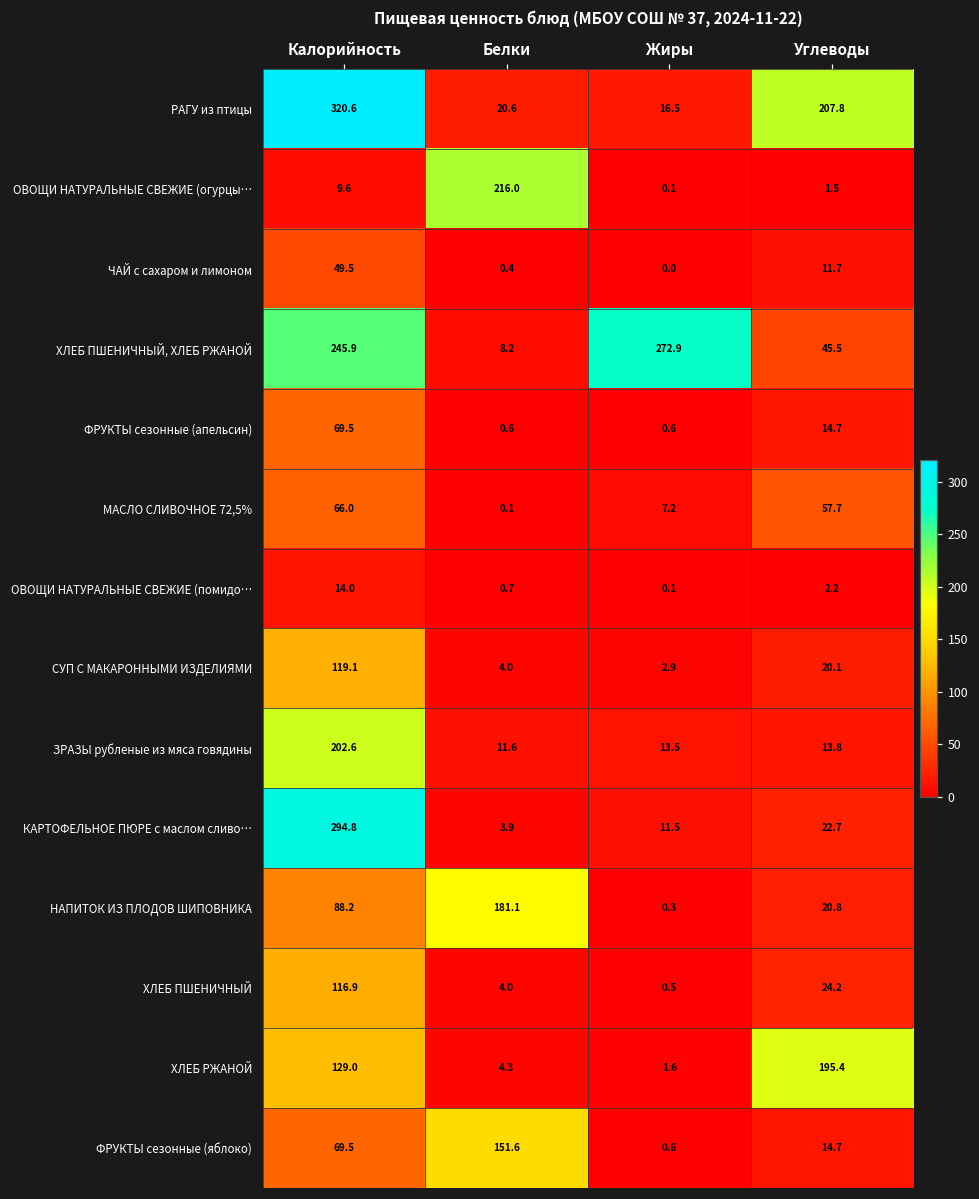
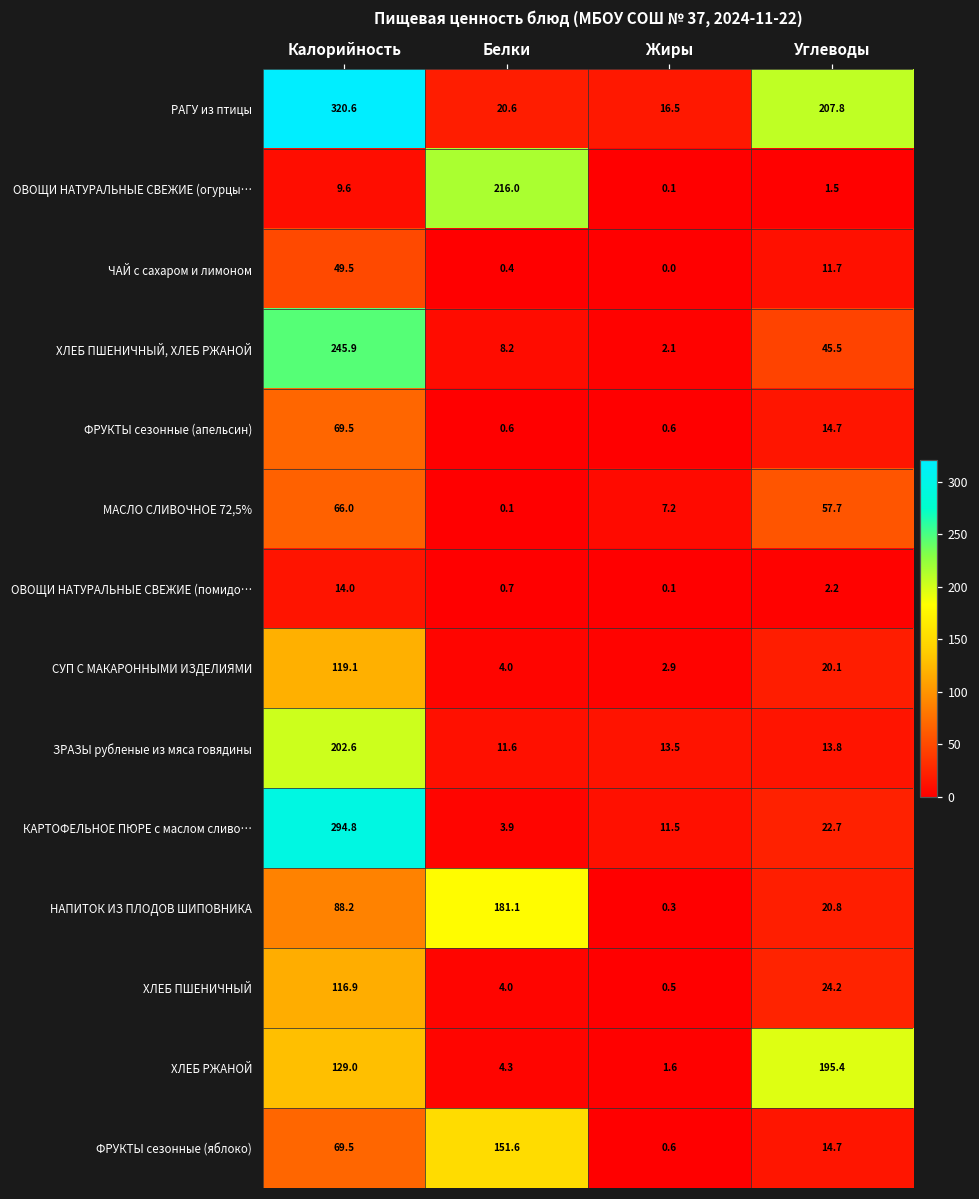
ХЛЕБ ПШЕНИЧНЫЙ, ХЛЕБ РЖАНОЙ, Жиры: 272.9 -> 2.1
